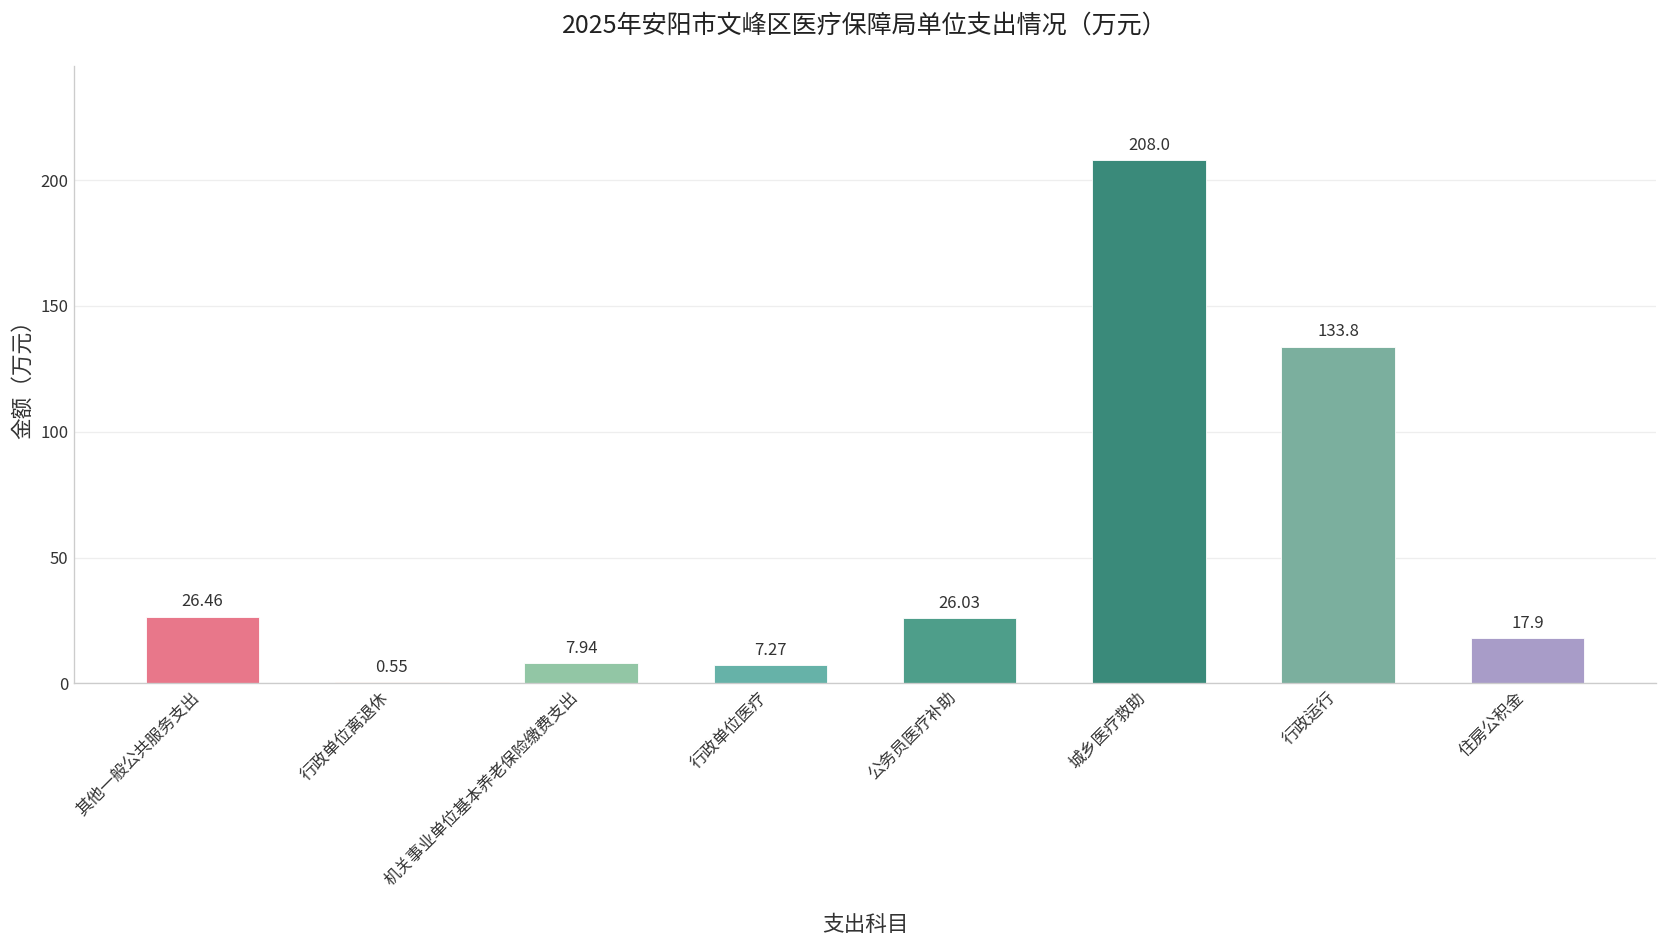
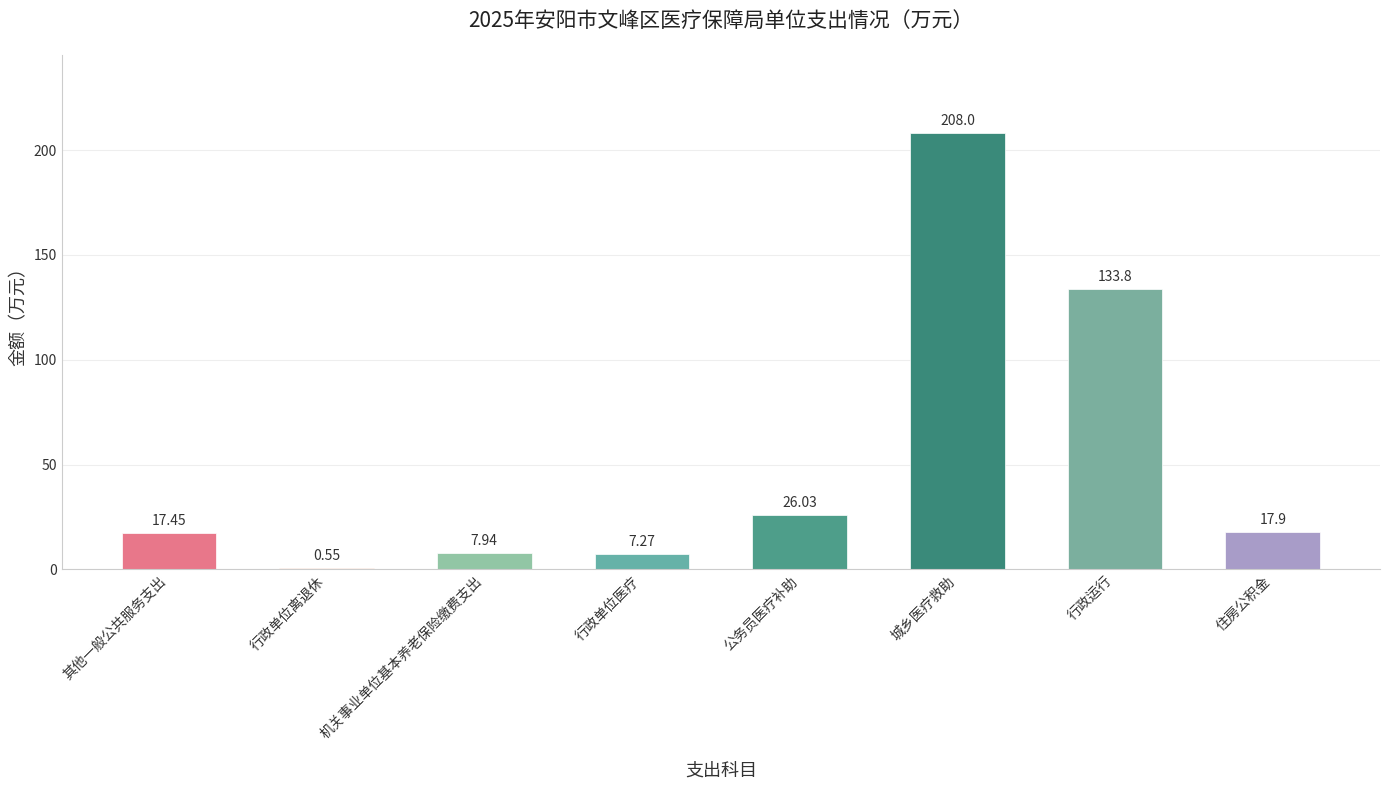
其他一般公共服务支出: 26.46 -> 17.45
